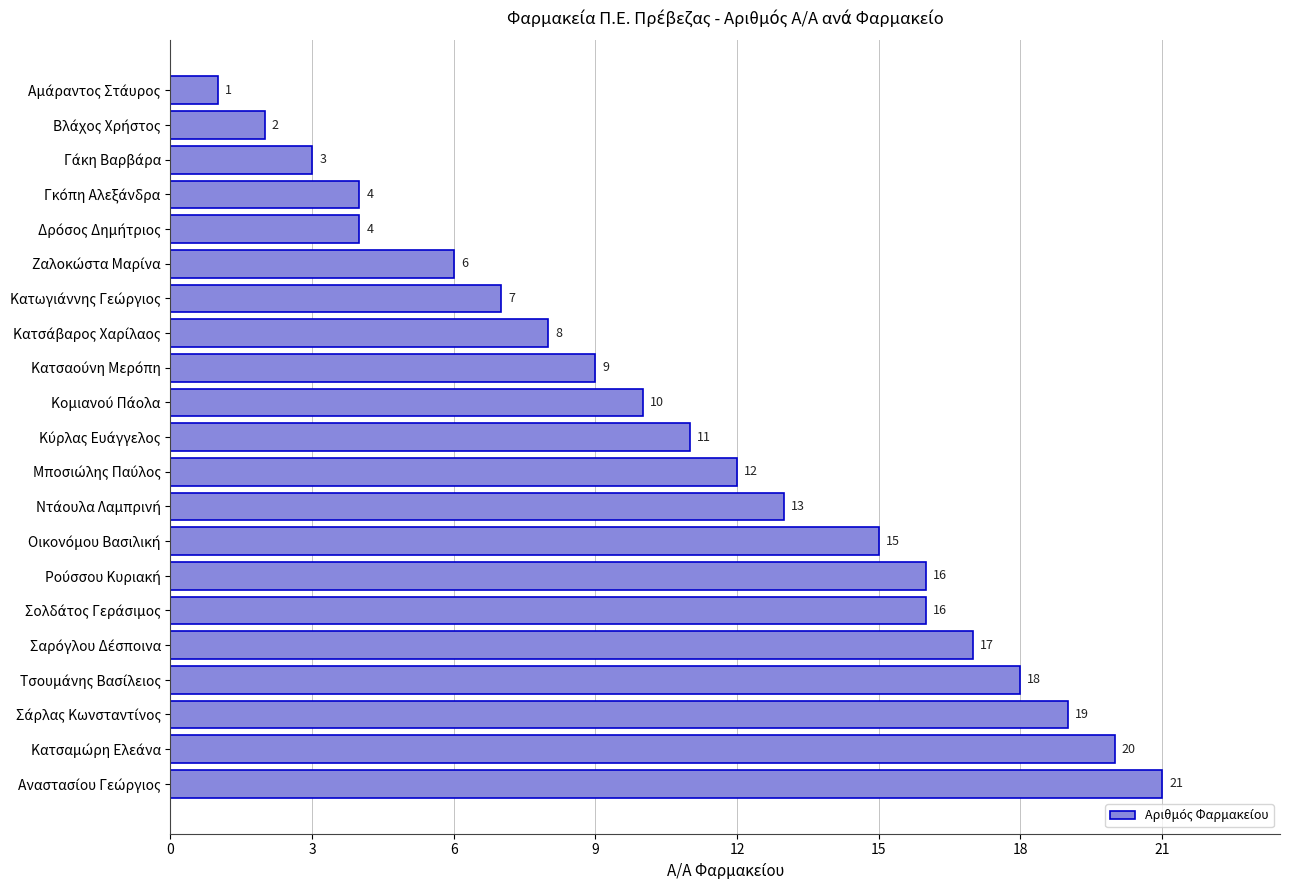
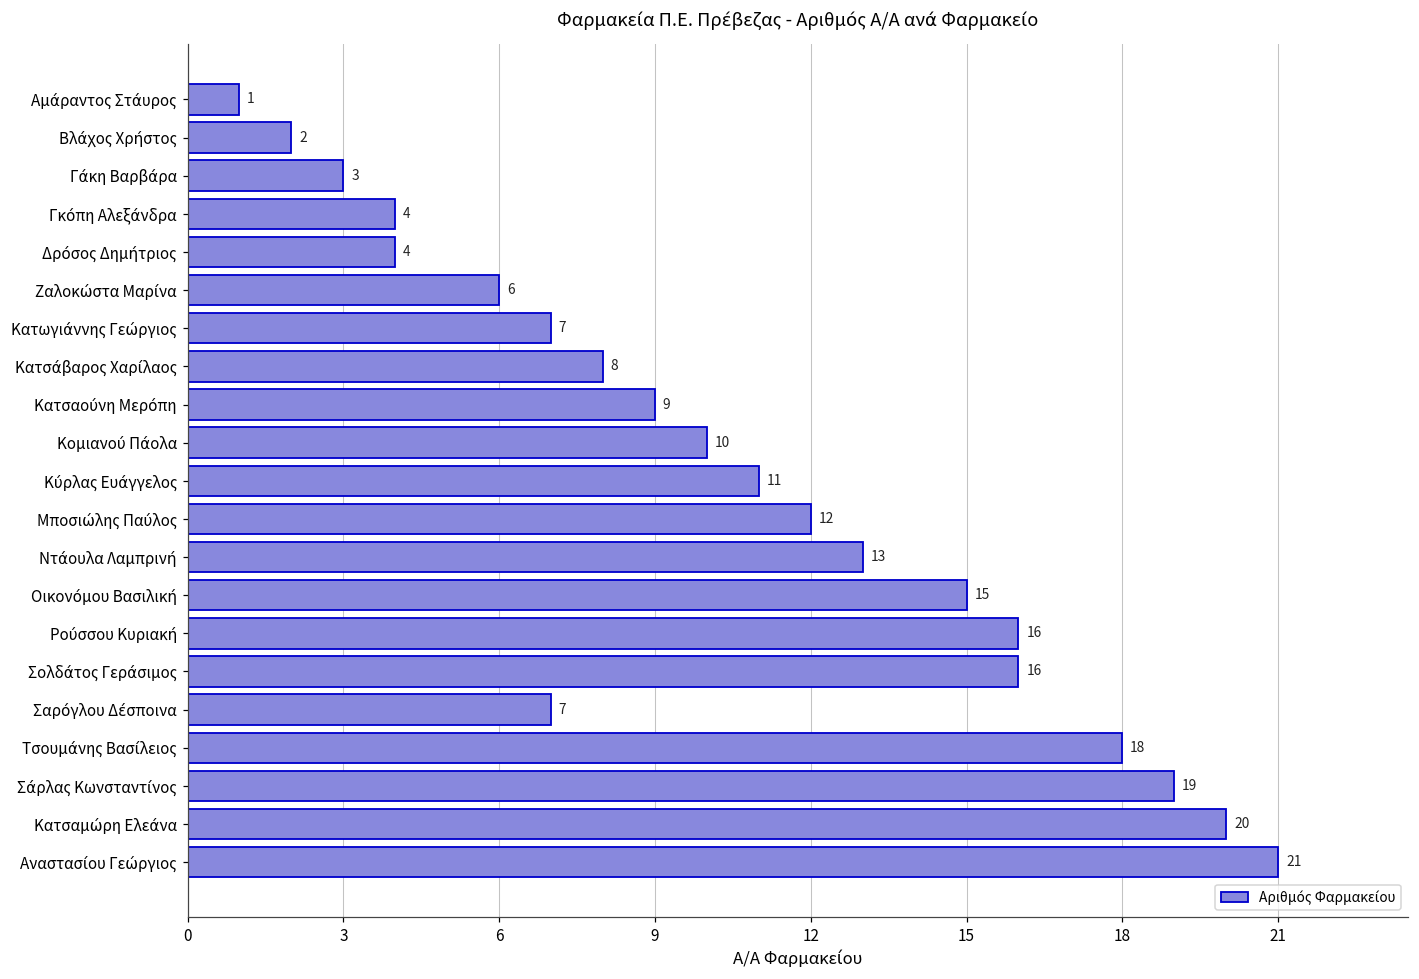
Σαρόγλου Δέσποινα: 17 -> 7
